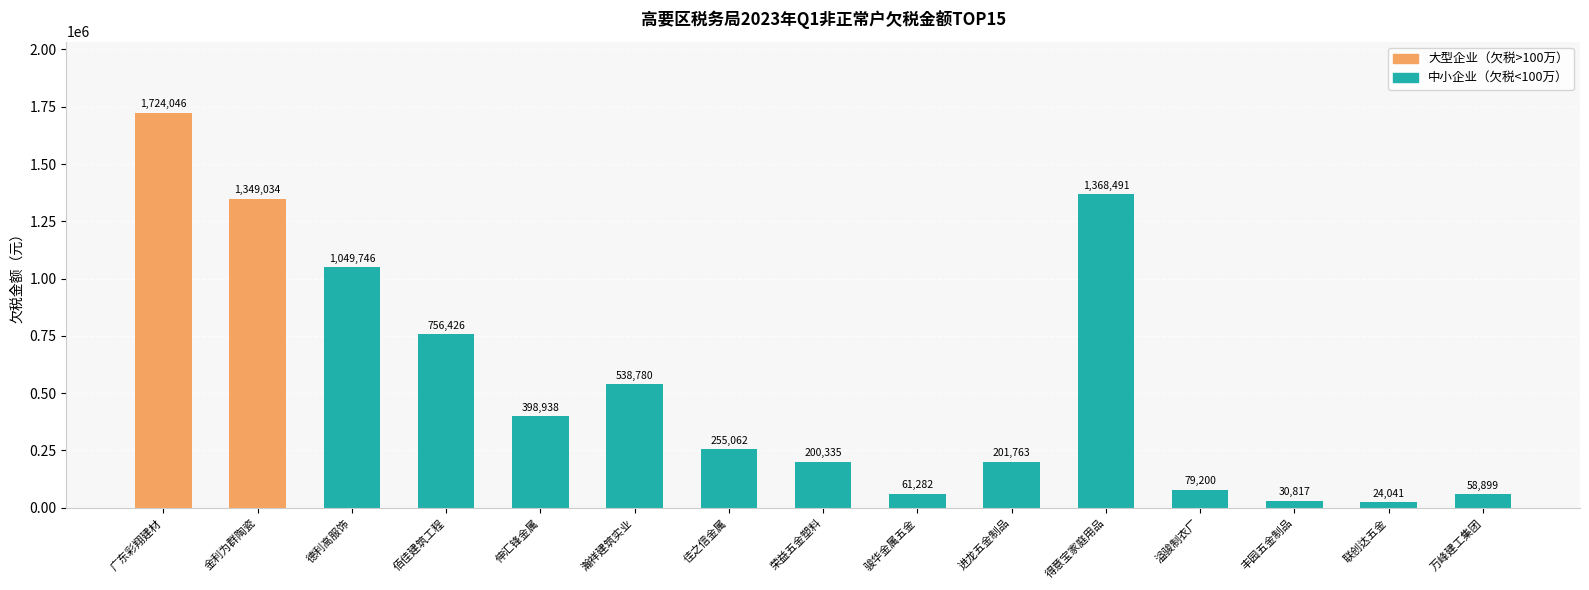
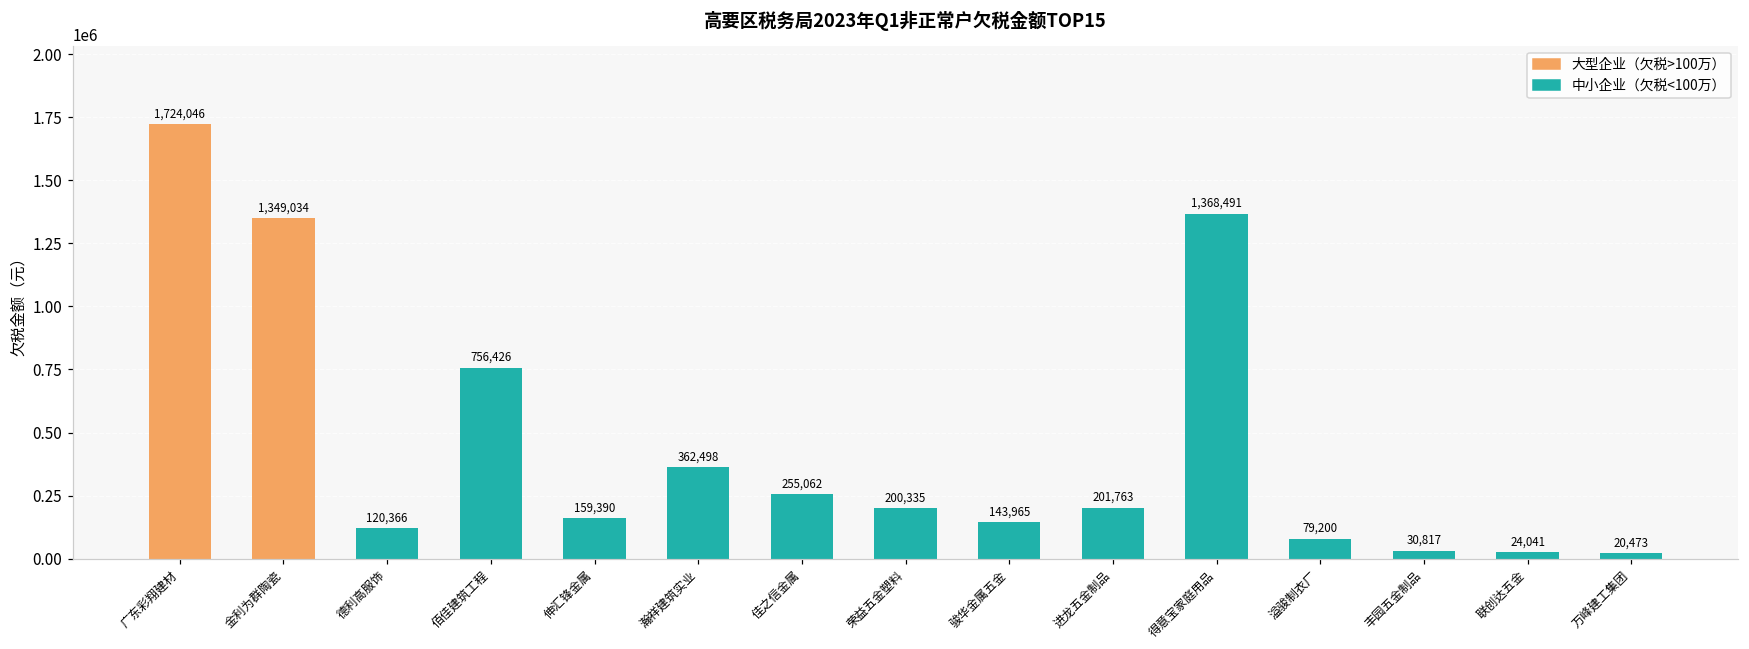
德利高服饰: 1,049,746 -> 120,366
伸汇锋金属: 398,938 -> 159,390
瀚祥建筑实业: 538,780 -> 362,498
骏华金属五金: 61,282 -> 143,965
万峰建工集团: 58,899 -> 20,473
